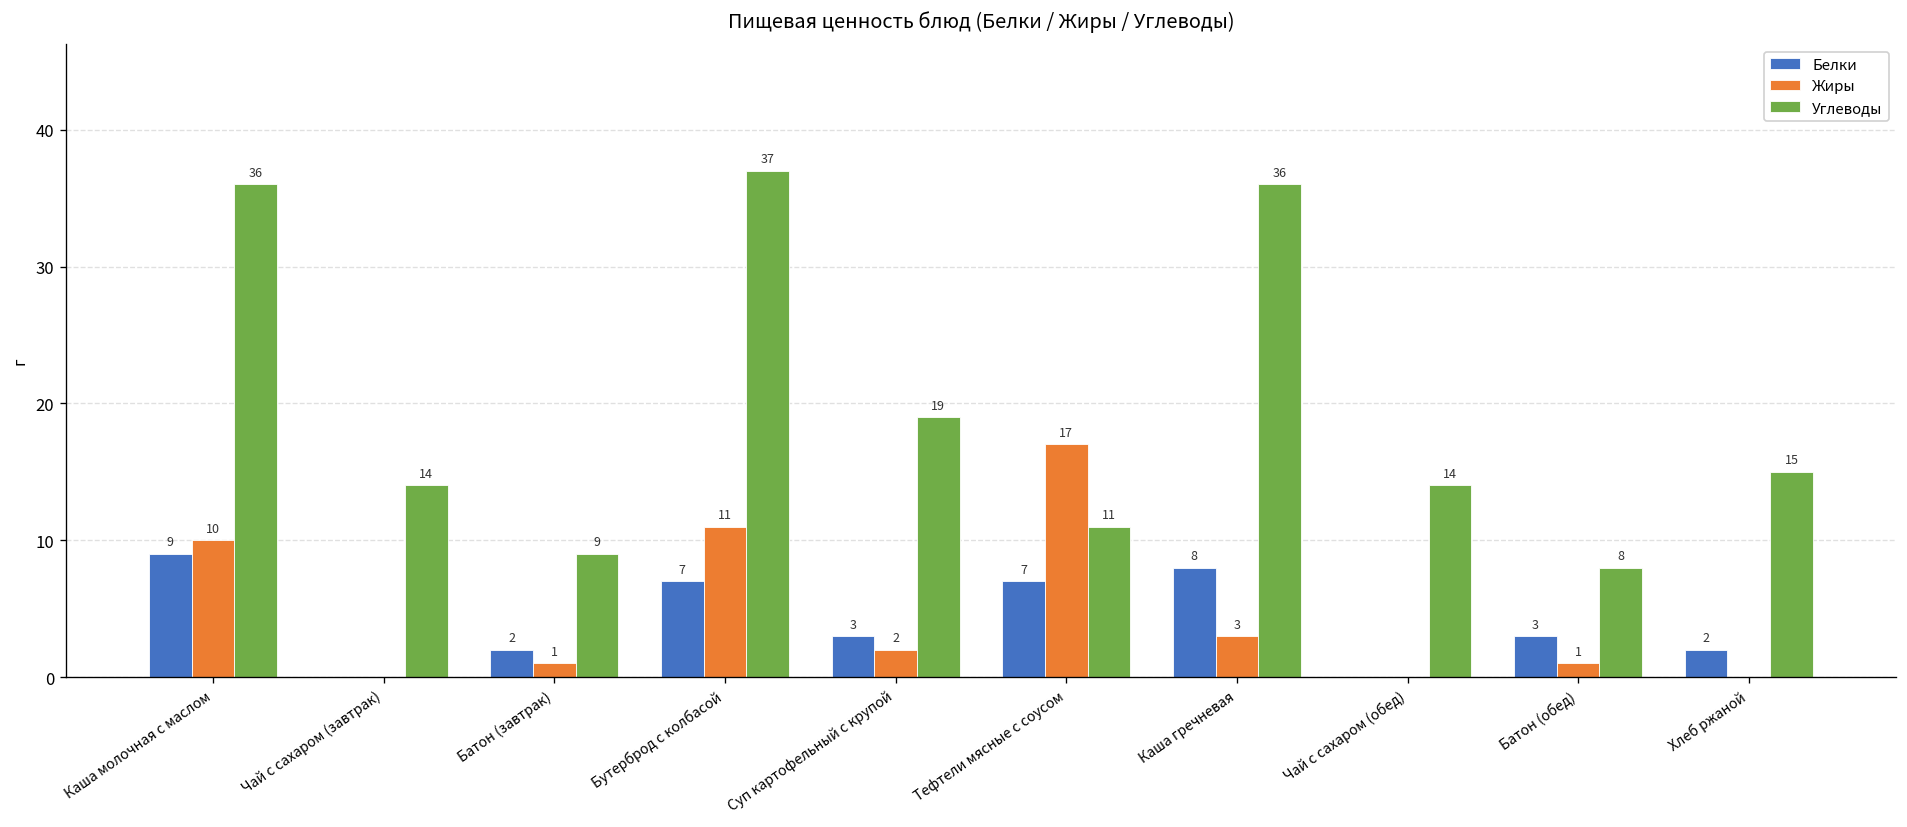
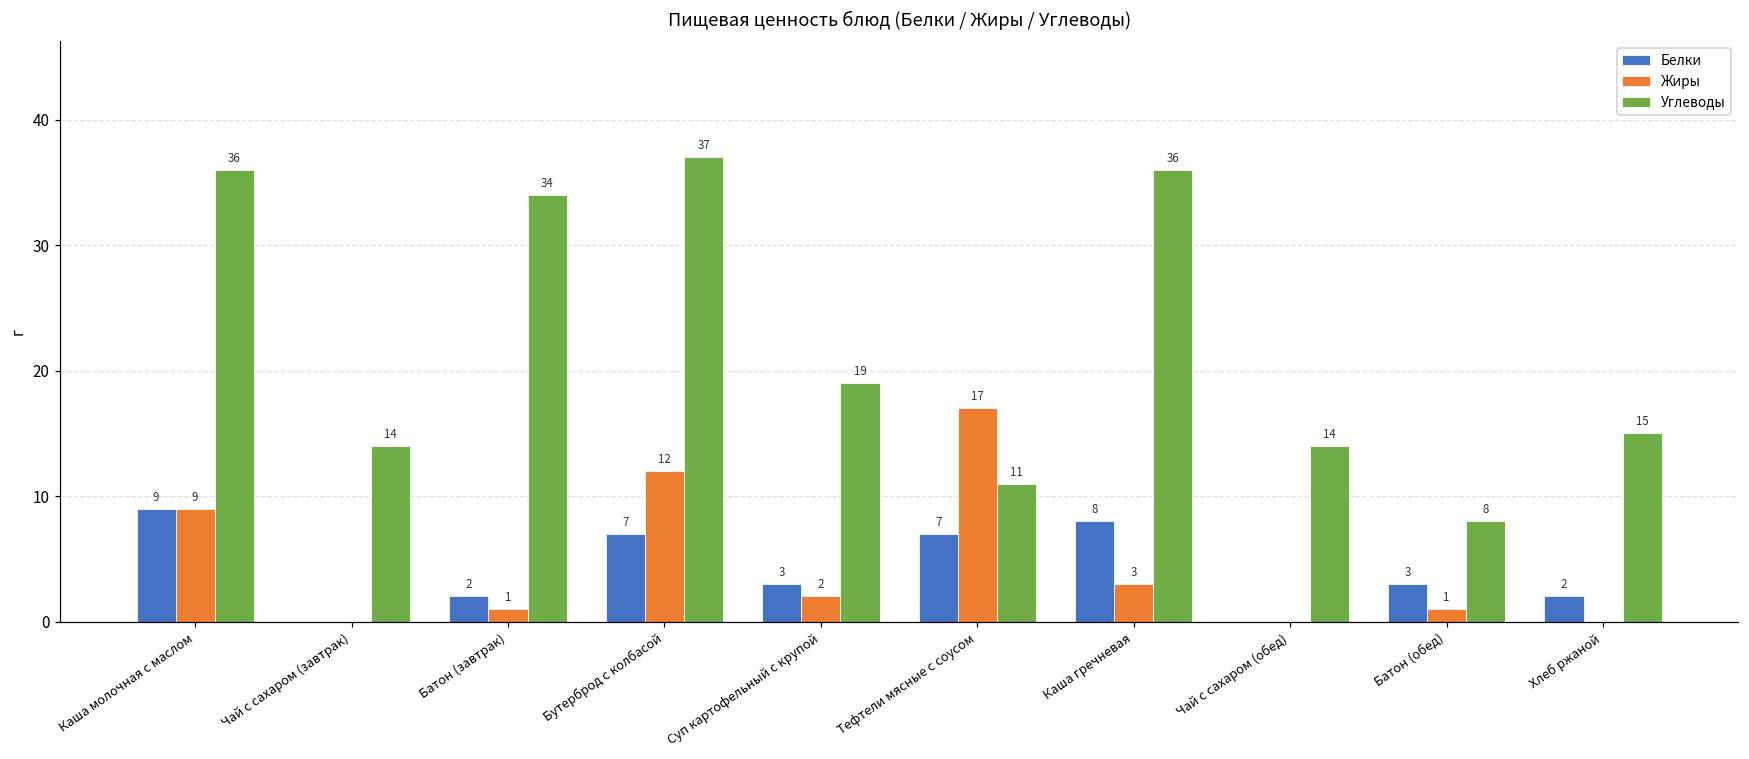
Жиры, Каша молочная с маслом: 10 -> 9
Углеводы, Батон (завтрак): 9 -> 34
Жиры, Бутерброд с колбасой: 11 -> 12
